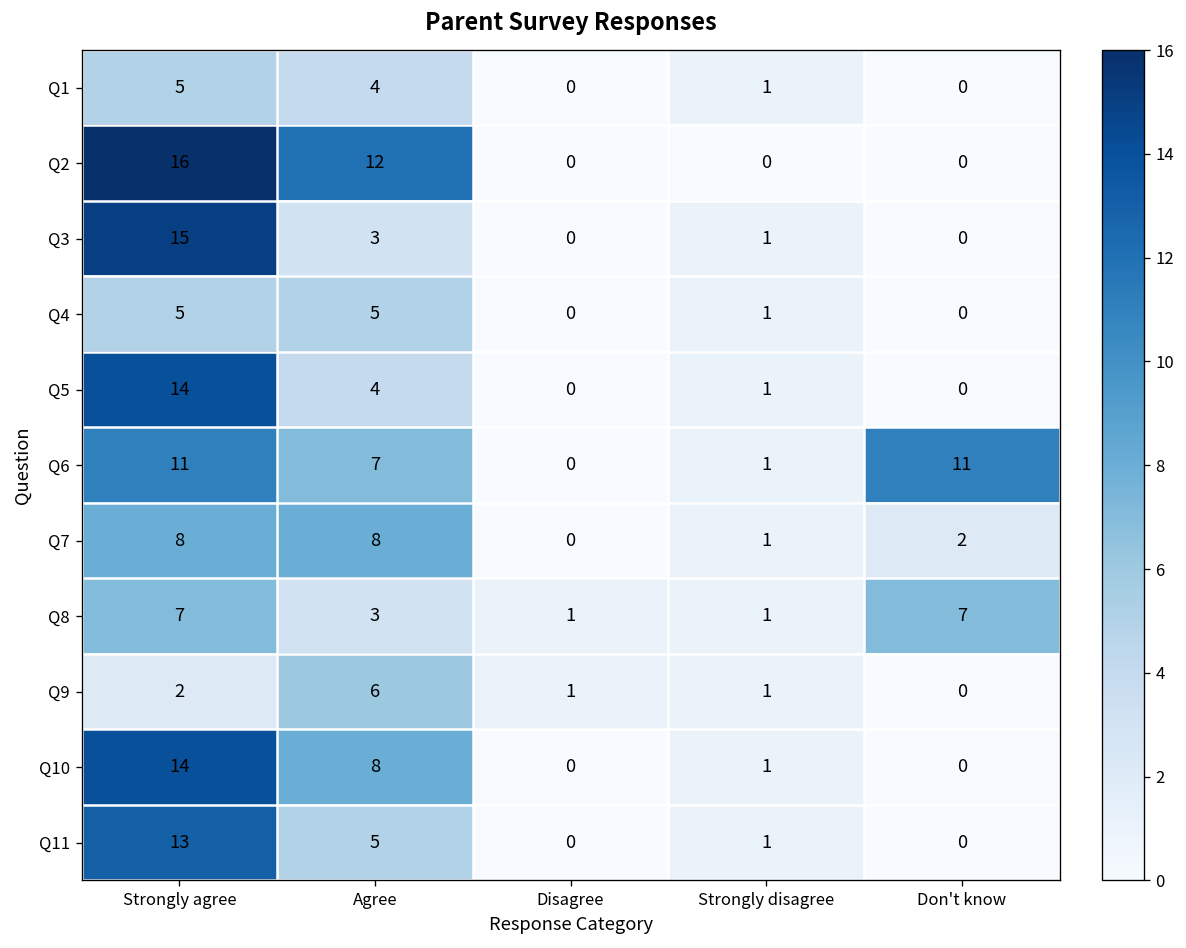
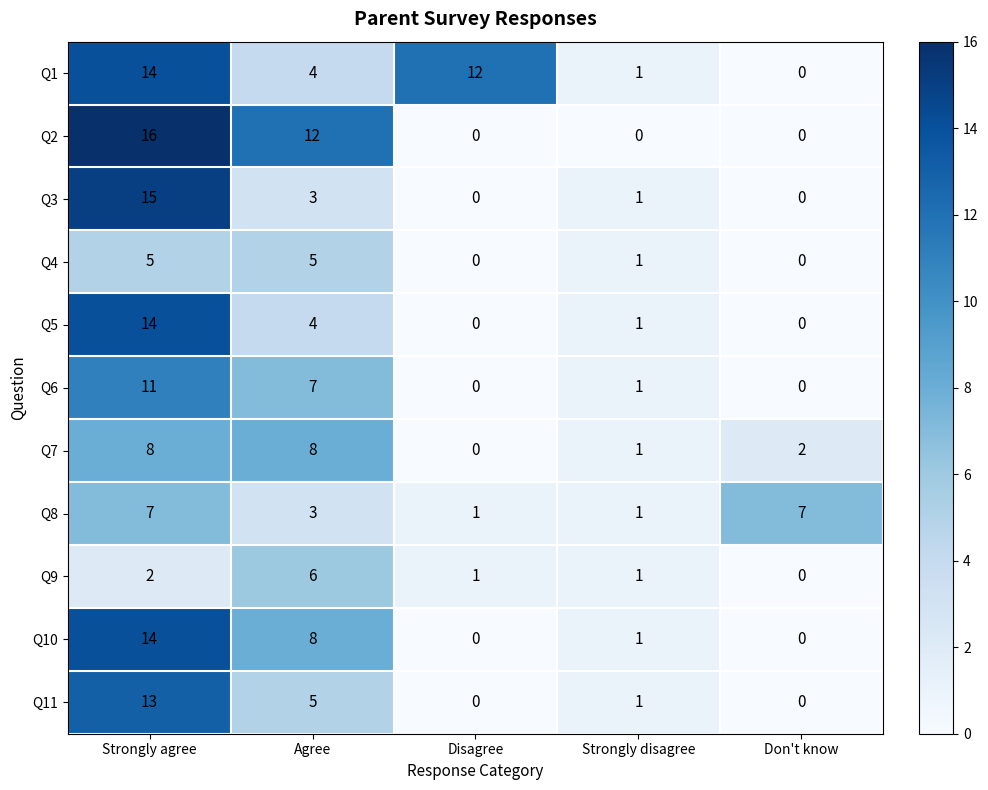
Q1, Strongly agree: 5 -> 14
Q1, Disagree: 0 -> 12
Q6, Don't know: 11 -> 0
